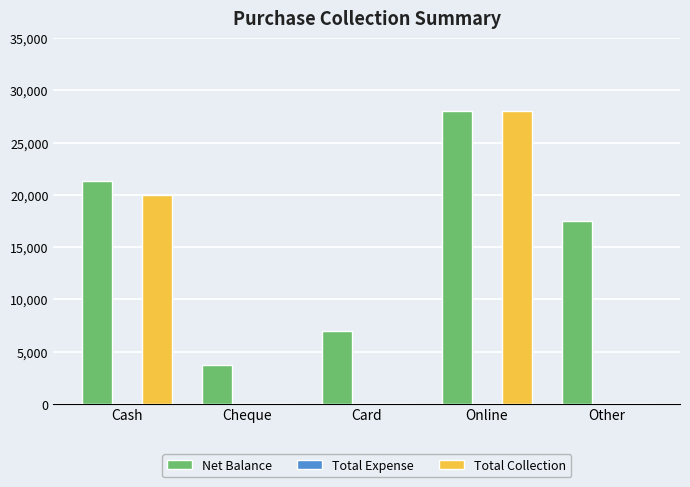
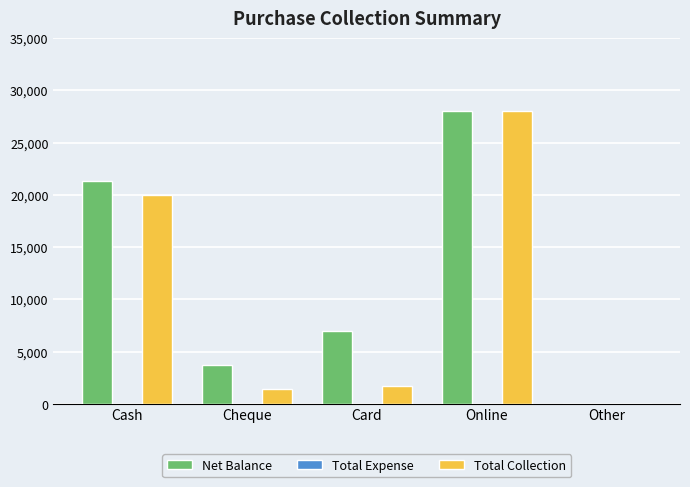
Total Collection, Cheque: 0 -> 1,400
Total Collection, Card: 0 -> 1,700
Net Balance, Other: 17,500 -> 0
